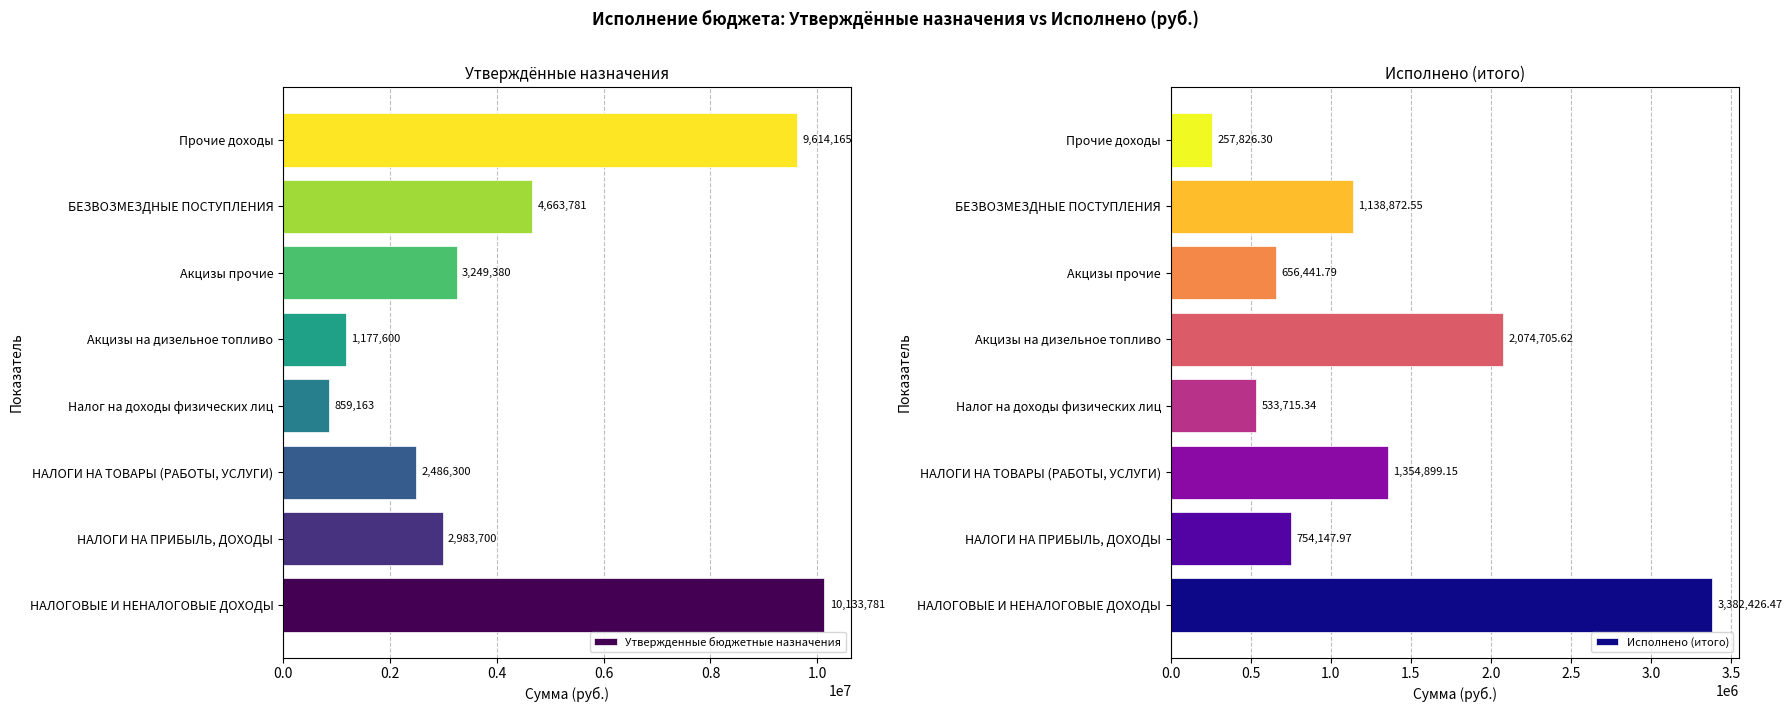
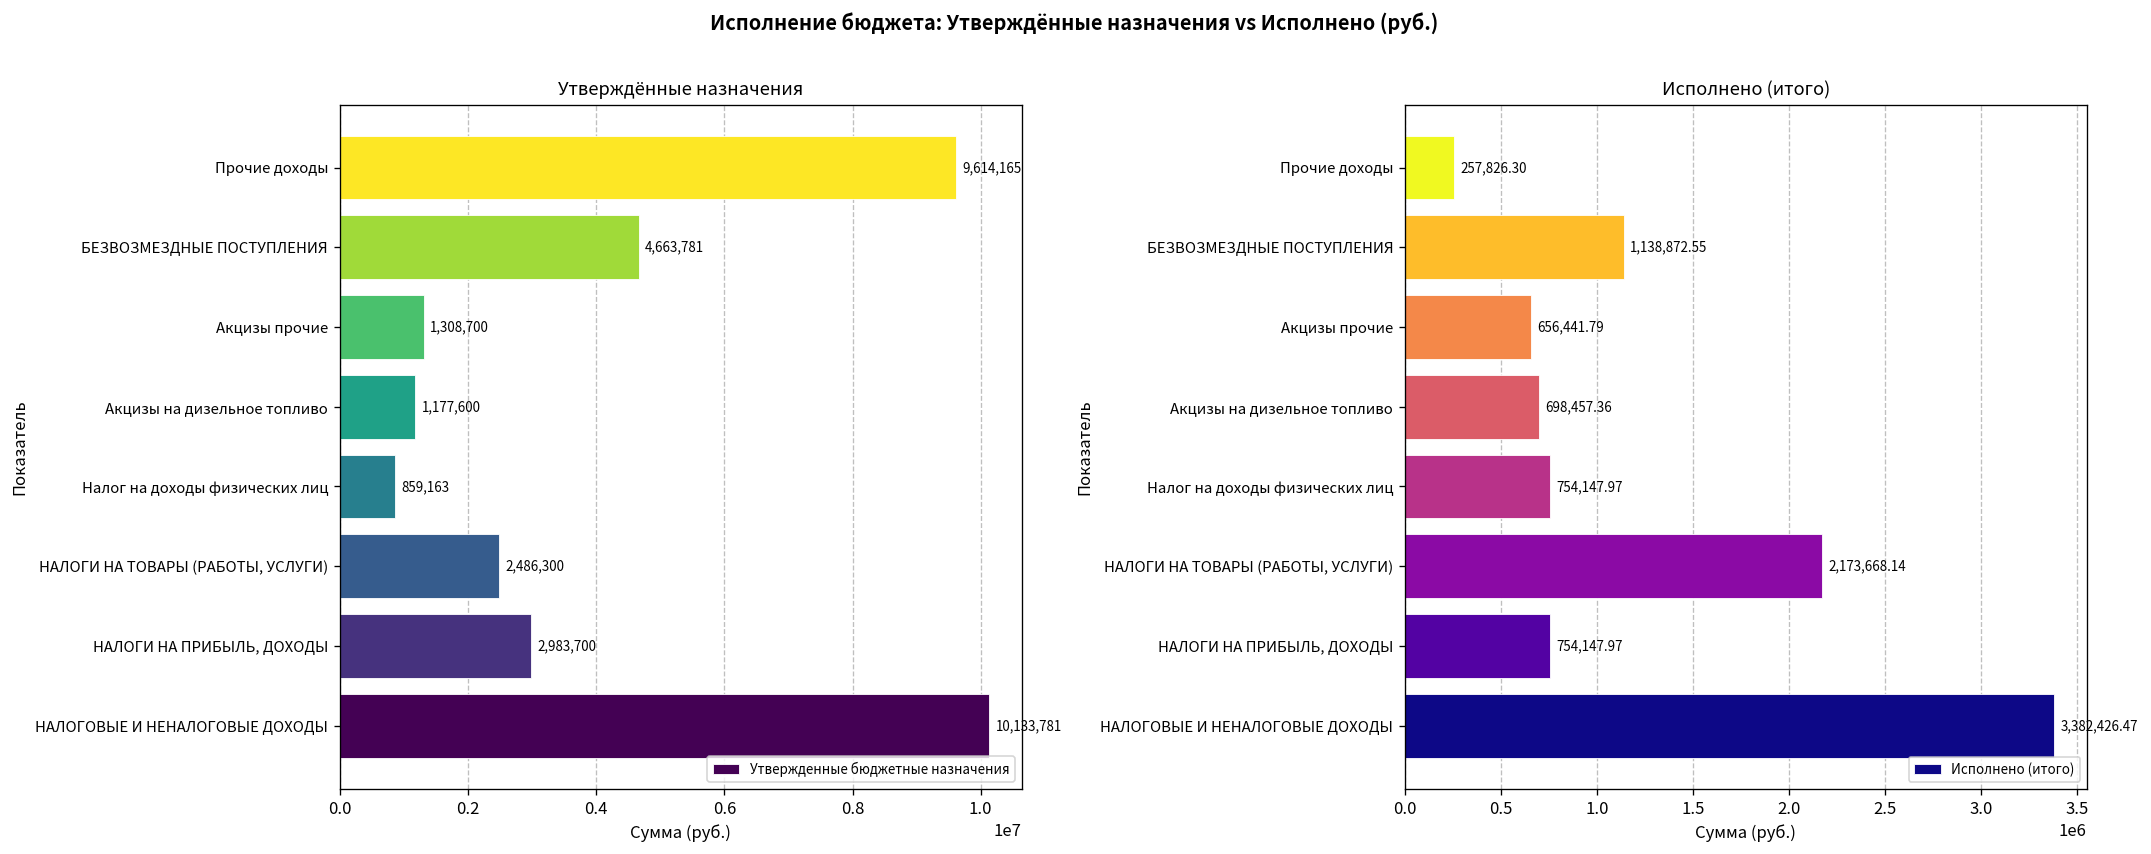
Утверждённые назначения, Акцизы прочие: 3,249,380 -> 1,308,700
Исполнено (итого), Акцизы на дизельное топливо: 2,074,705.62 -> 698,457.36
Исполнено (итого), Налог на доходы физических лиц: 533,715.34 -> 754,147.97
Исполнено (итого), НАЛОГИ НА ТОВАРЫ (РАБОТЫ, УСЛУГИ): 1,354,899.15 -> 2,173,668.14
